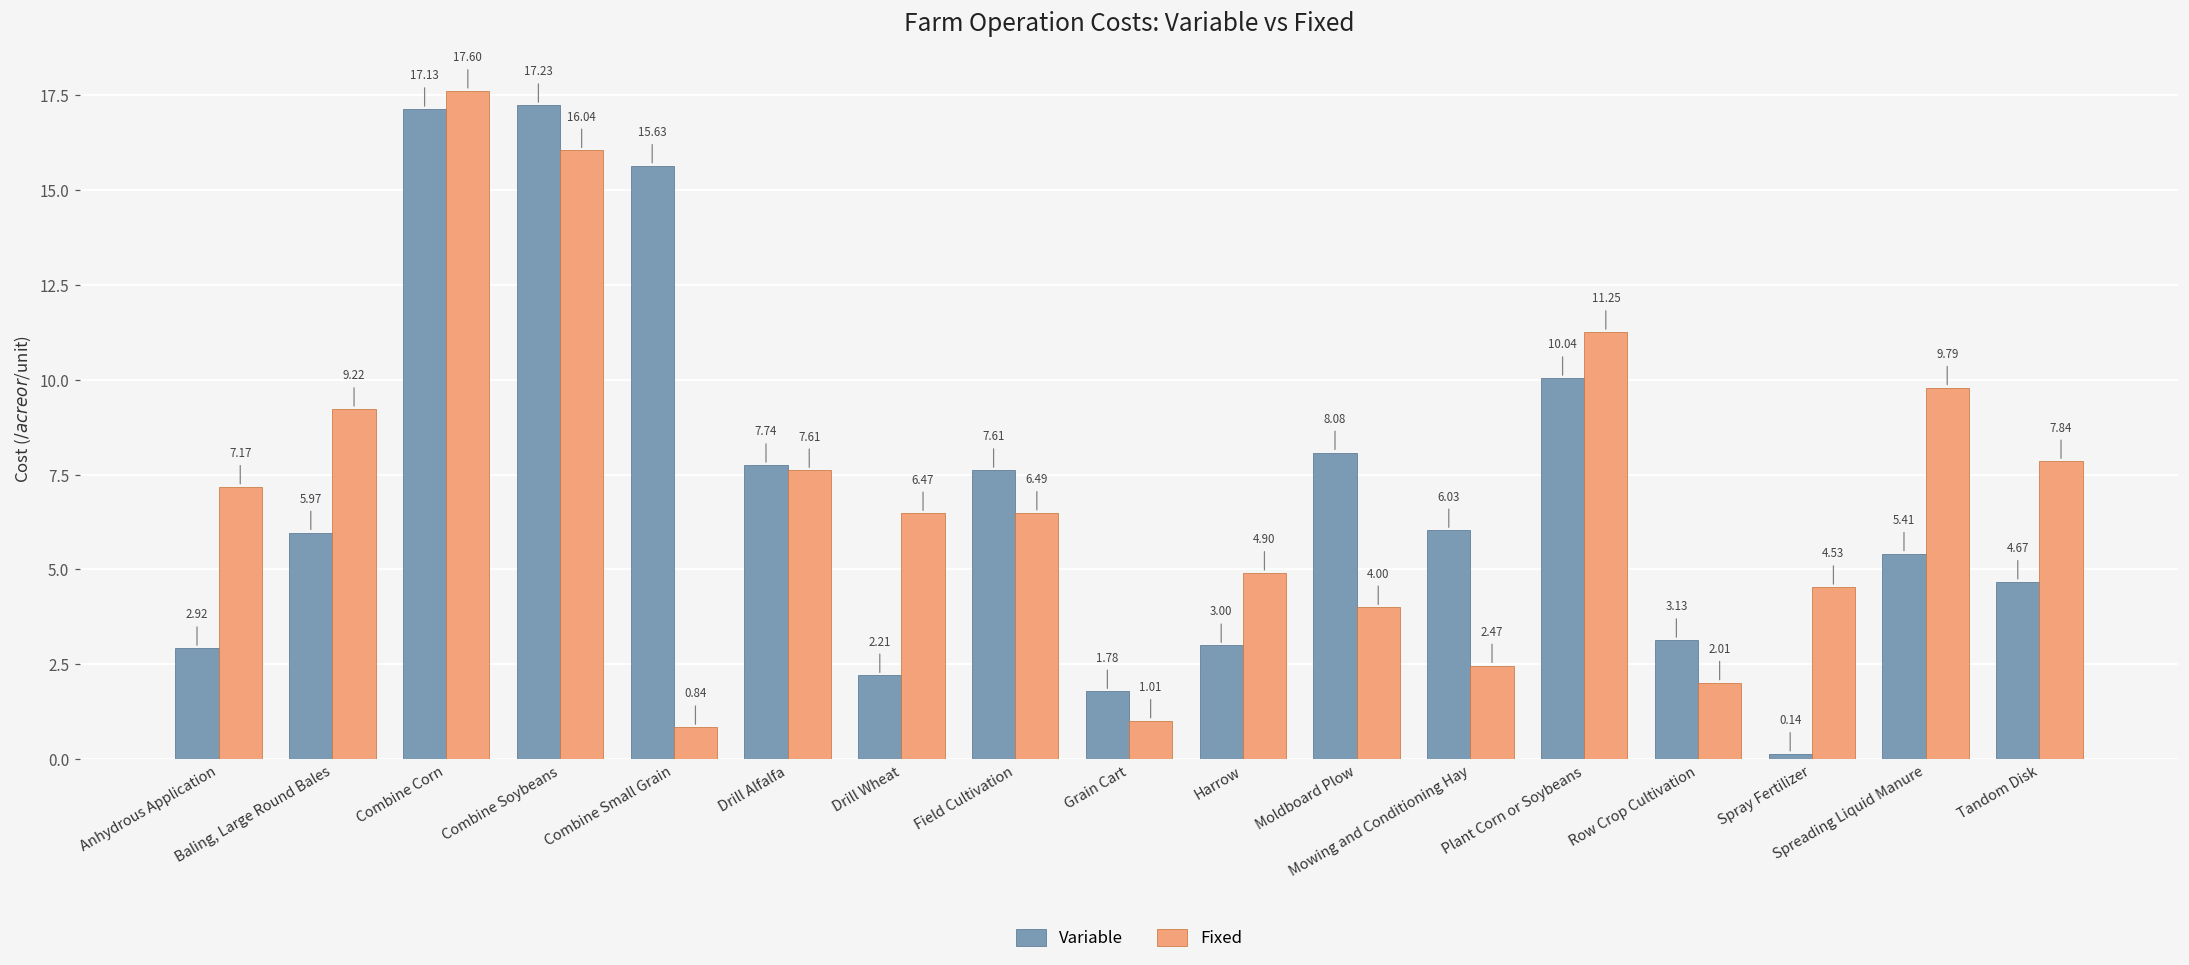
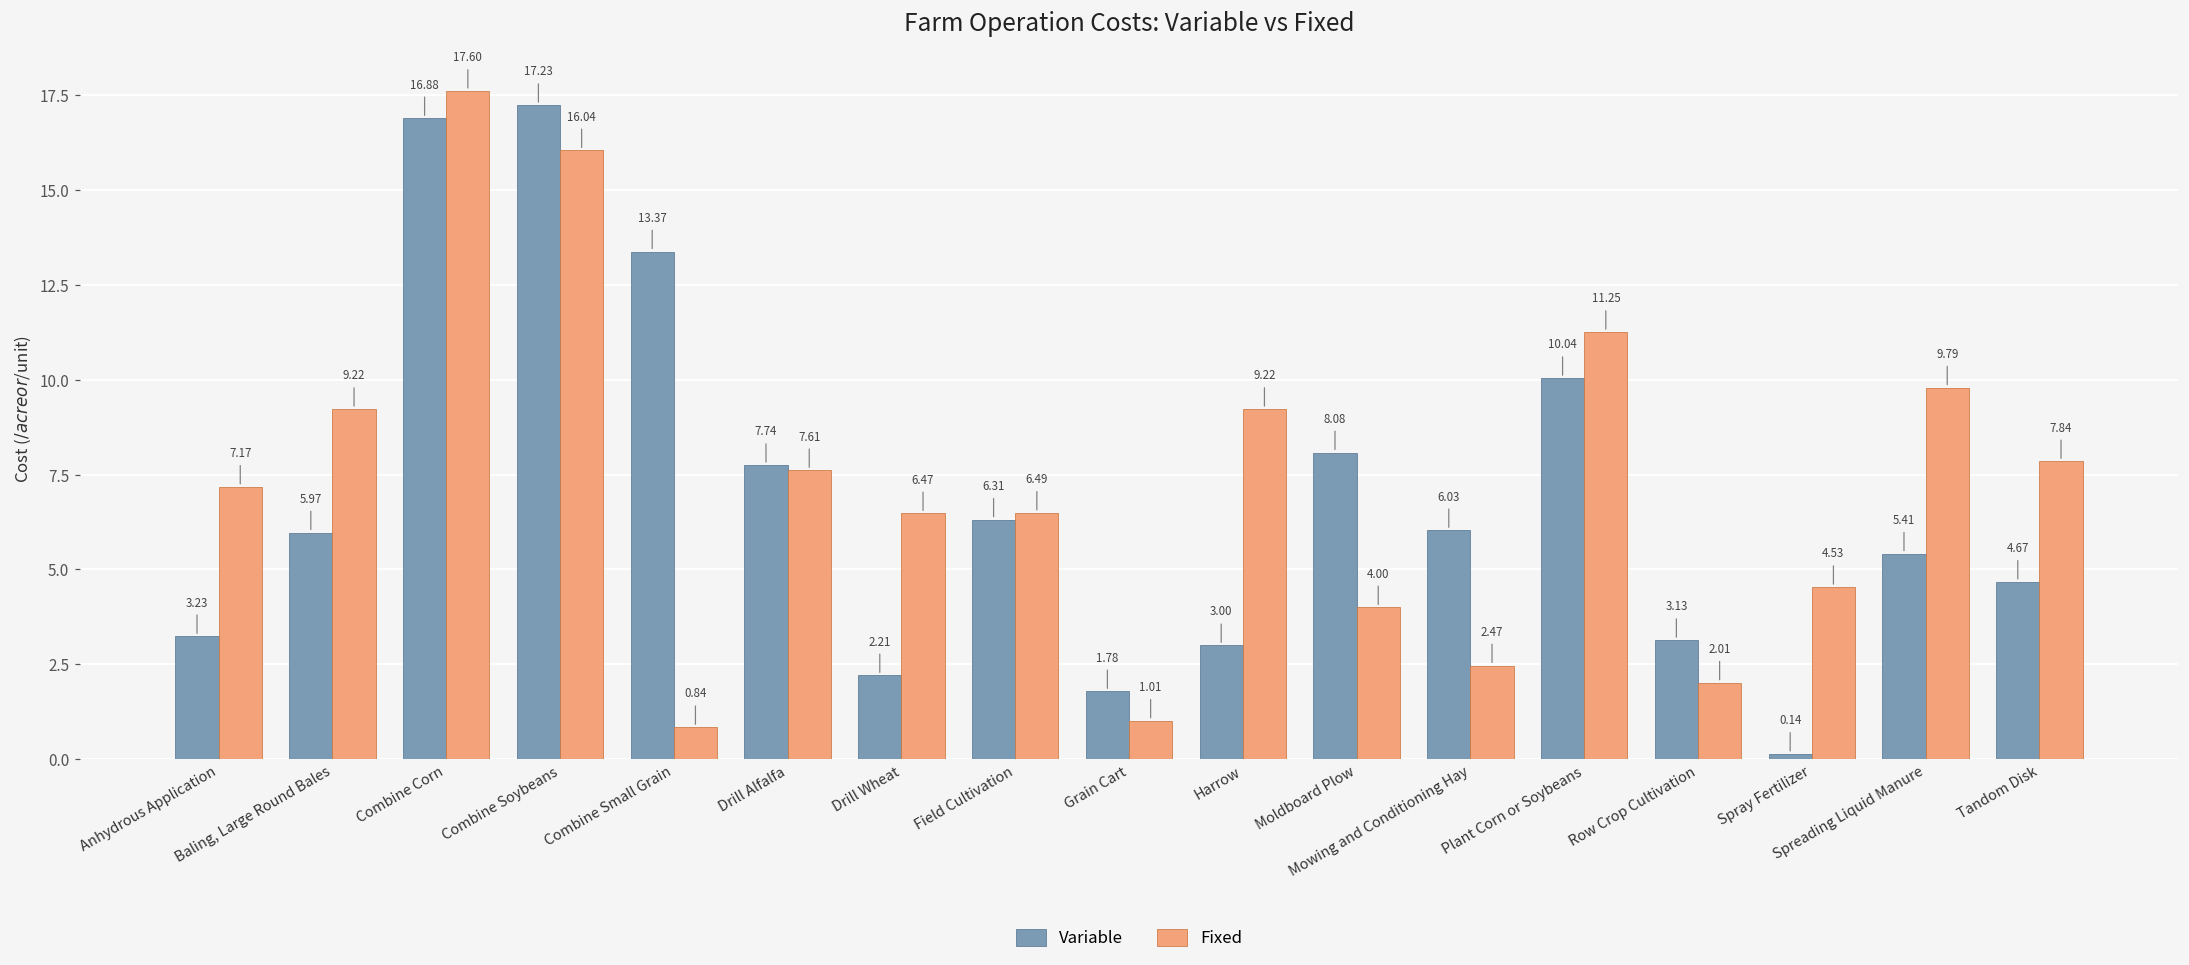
Variable, Anhydrous Application: 2.92 -> 3.23
Variable, Combine Corn: 17.13 -> 16.88
Variable, Combine Small Grain: 15.63 -> 13.37
Variable, Field Cultivation: 7.61 -> 6.31
Fixed, Harrow: 4.90 -> 9.22
